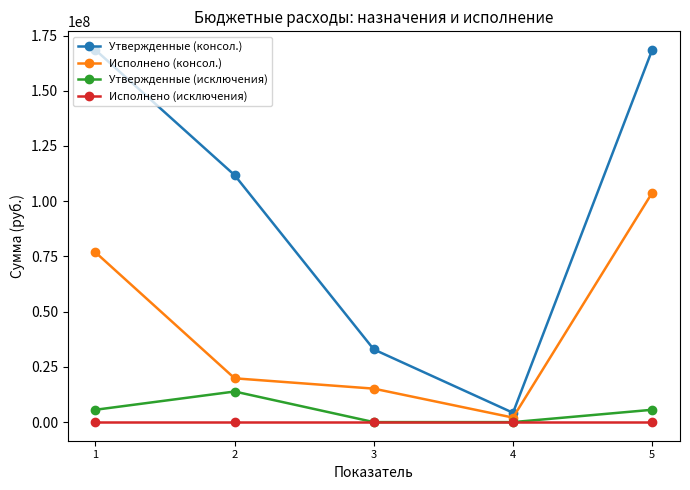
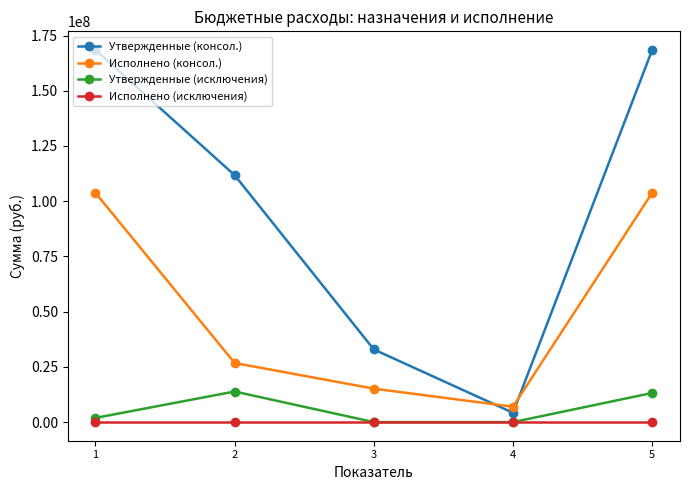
Исполнено (консол.), 1: 77000000 -> 104000000
Утвержденные (исключения), 1: 6000000 -> 2000000
Исполнено (консол.), 2: 20000000 -> 27000000
Исполнено (консол.), 4: 2000000 -> 7000000
Утвержденные (исключения), 5: 6000000 -> 13000000
